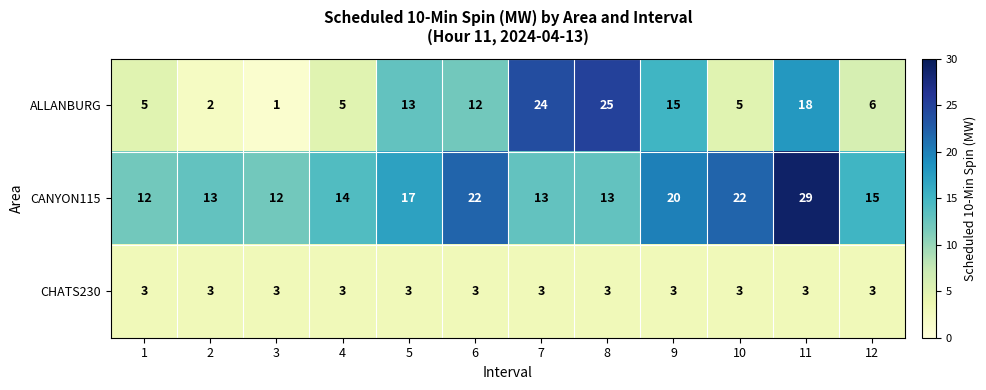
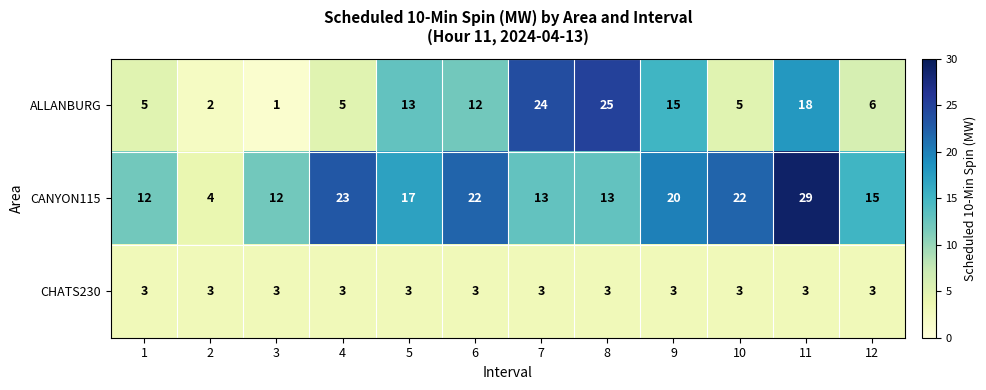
CANYON115, 2: 13 -> 4
CANYON115, 4: 14 -> 23
